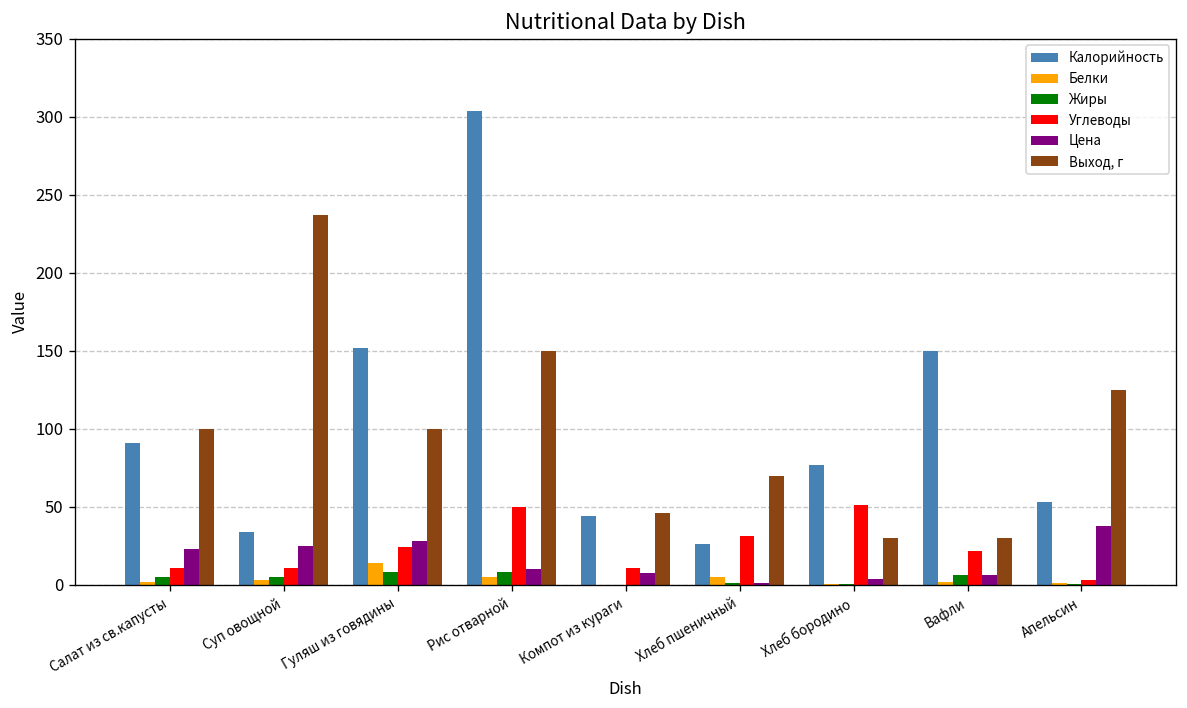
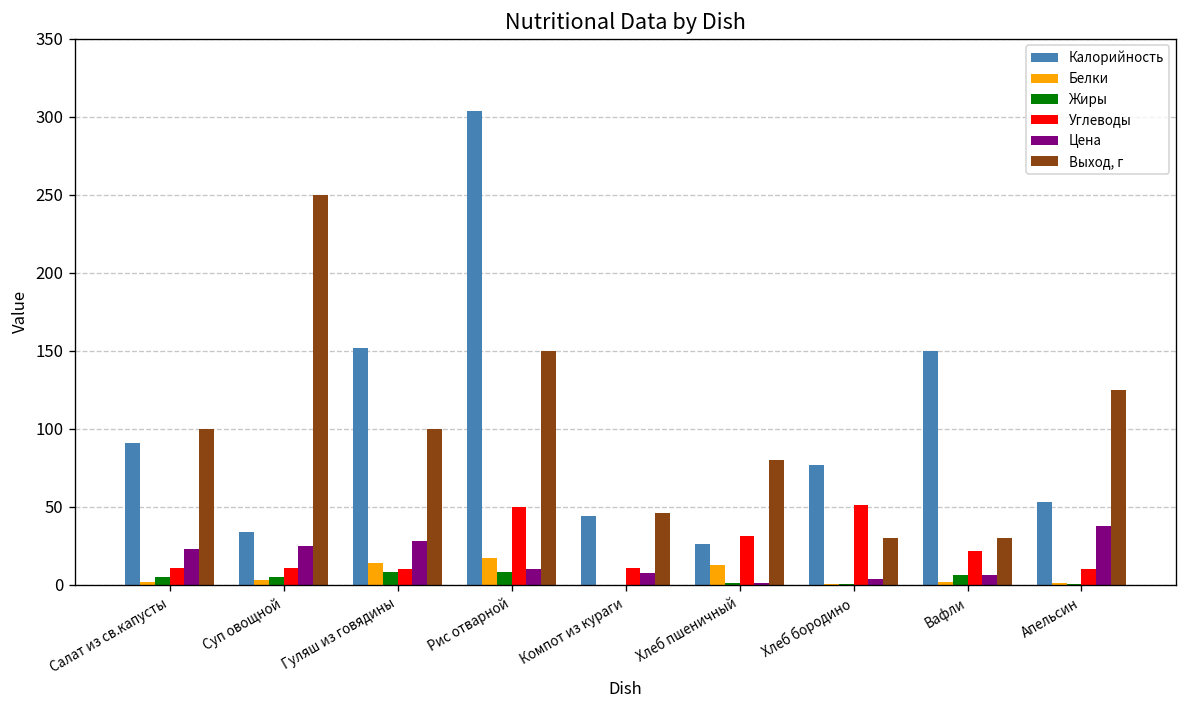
Выход, г, Суп овощной: 237 -> 250
Углеводы, Гуляш из говядины: 24 -> 10
Белки, Рис отварной: 5 -> 17
Белки, Хлеб пшеничный: 5 -> 13
Выход, г, Хлеб пшеничный: 70 -> 80
Углеводы, Апельсин: 3 -> 10
